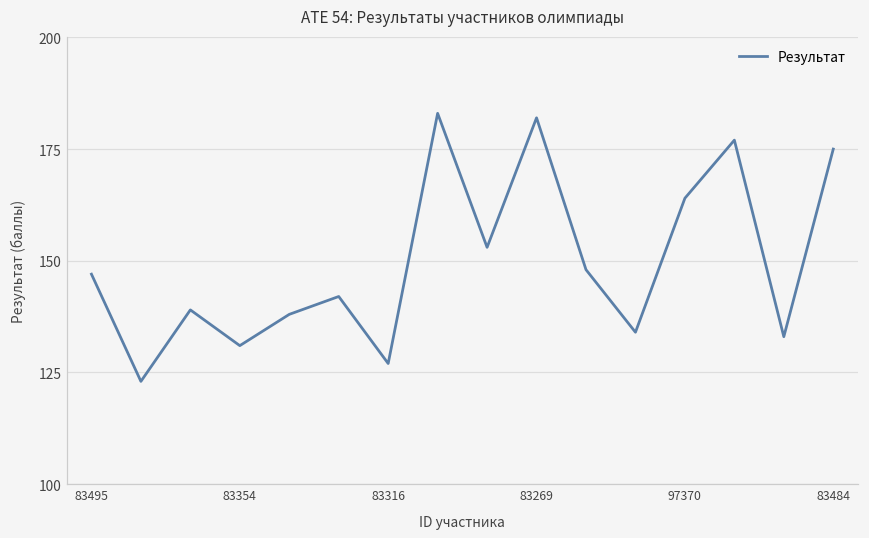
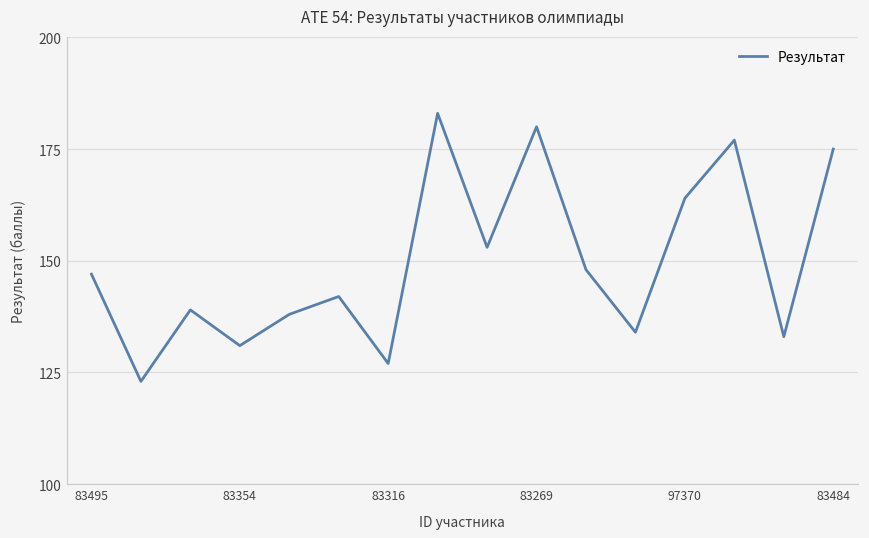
83269: 182 -> 180
